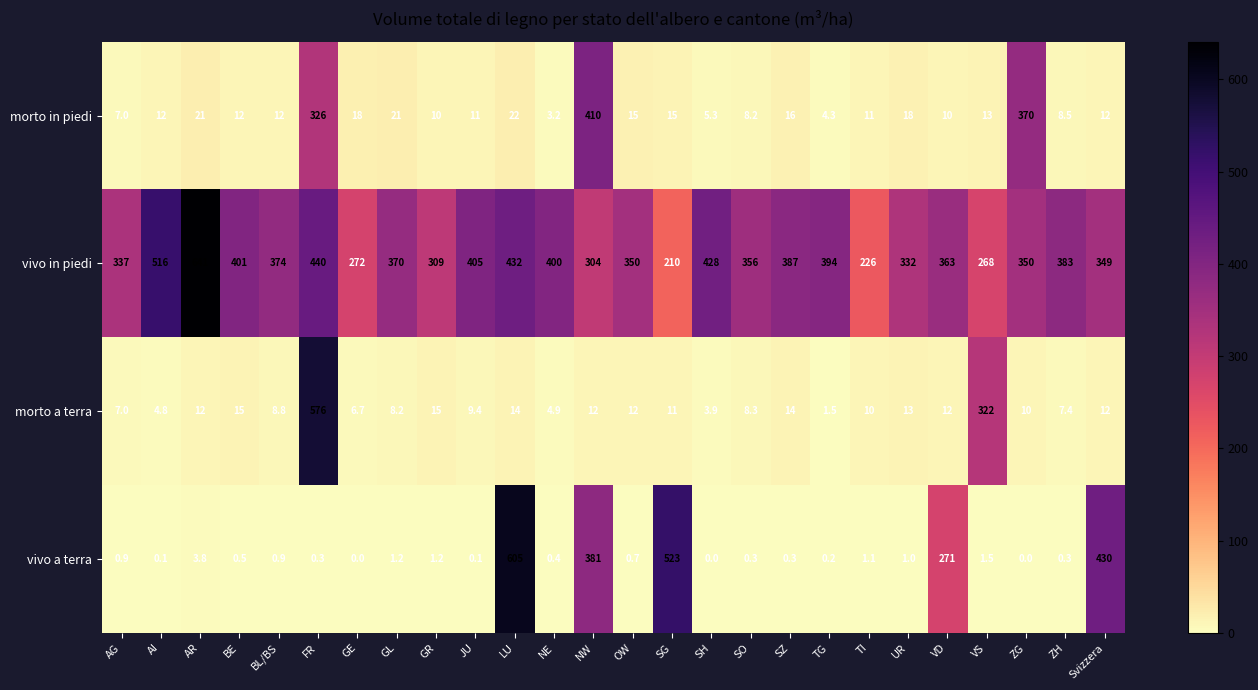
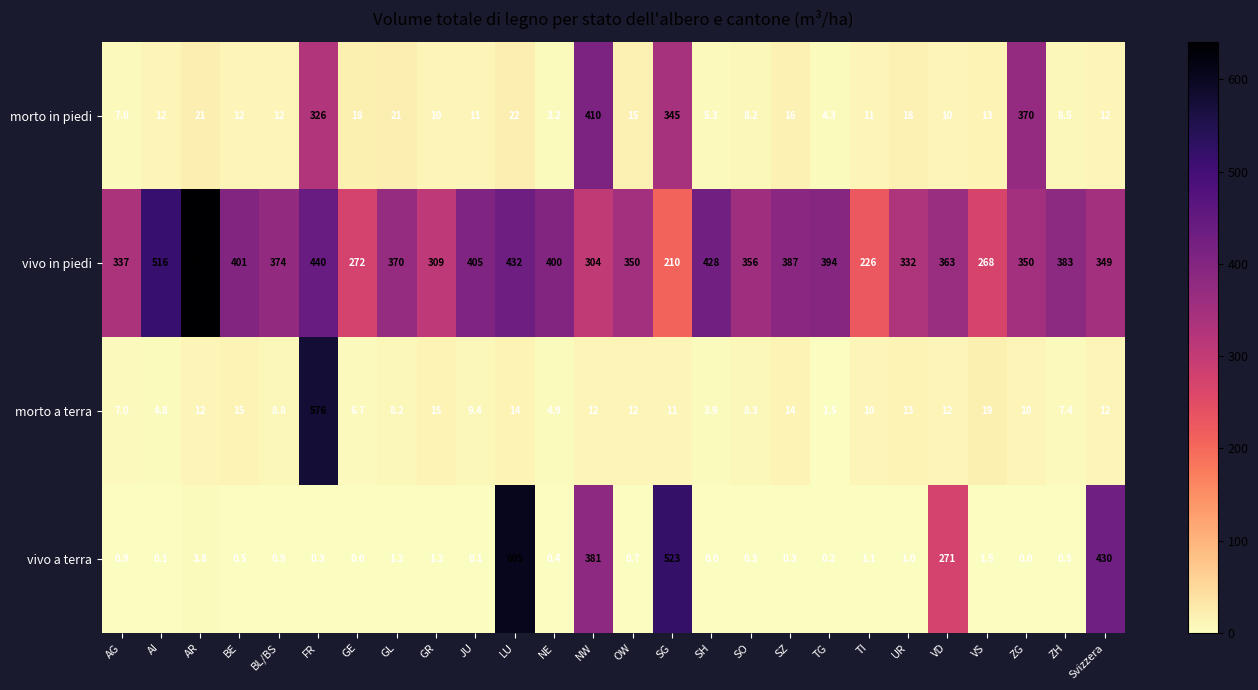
morto in piedi, SG: 15 -> 345
morto a terra, VS: 322 -> 19
